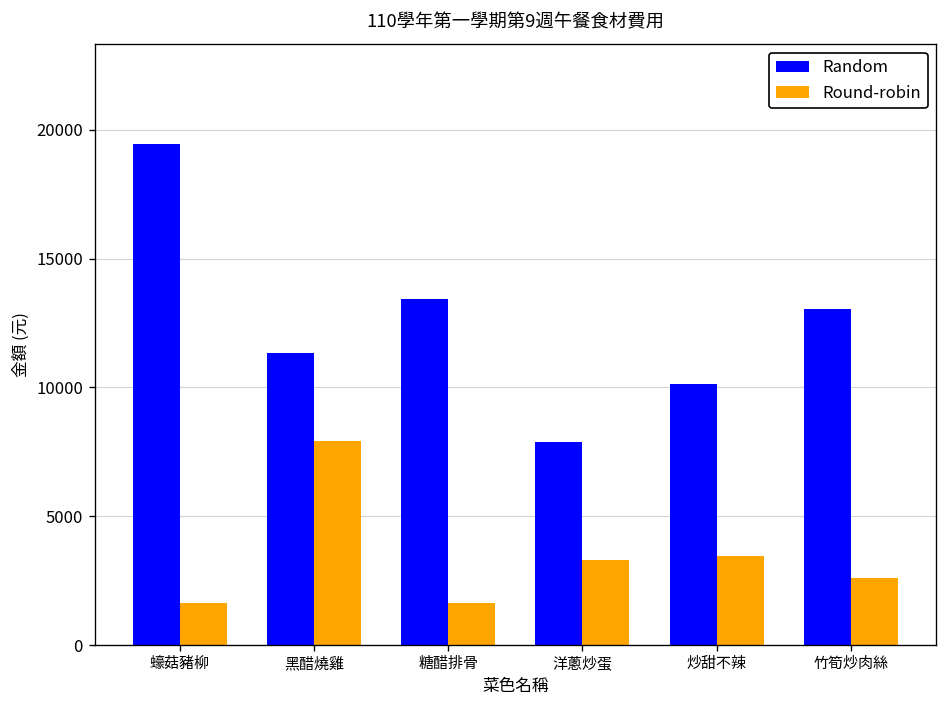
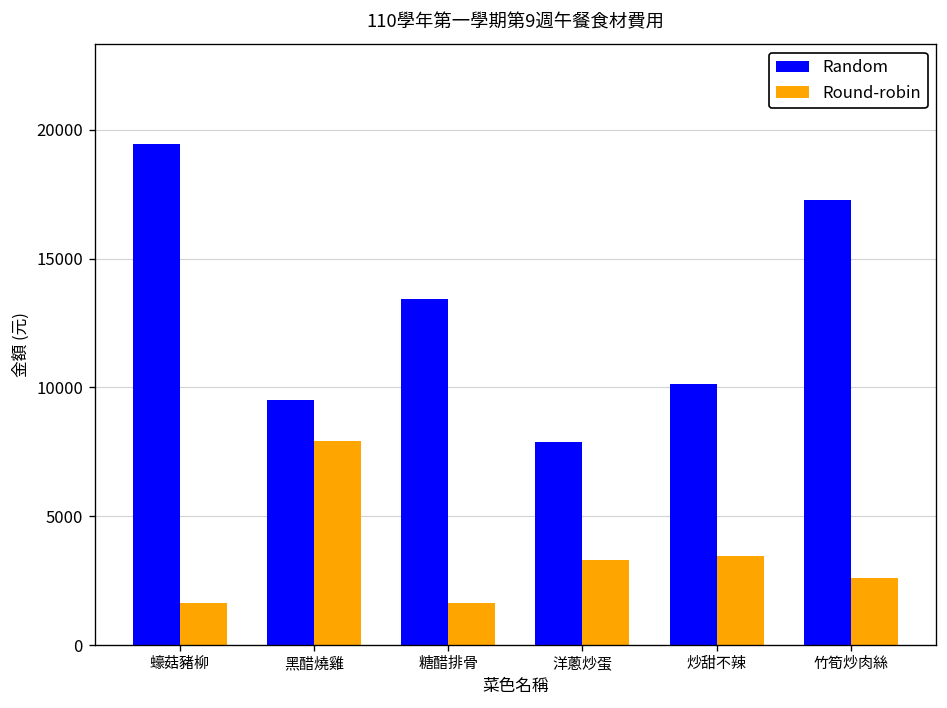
Random, 黑醋燒雞: 11300 -> 9500
Random, 竹筍炒肉絲: 13100 -> 17300
